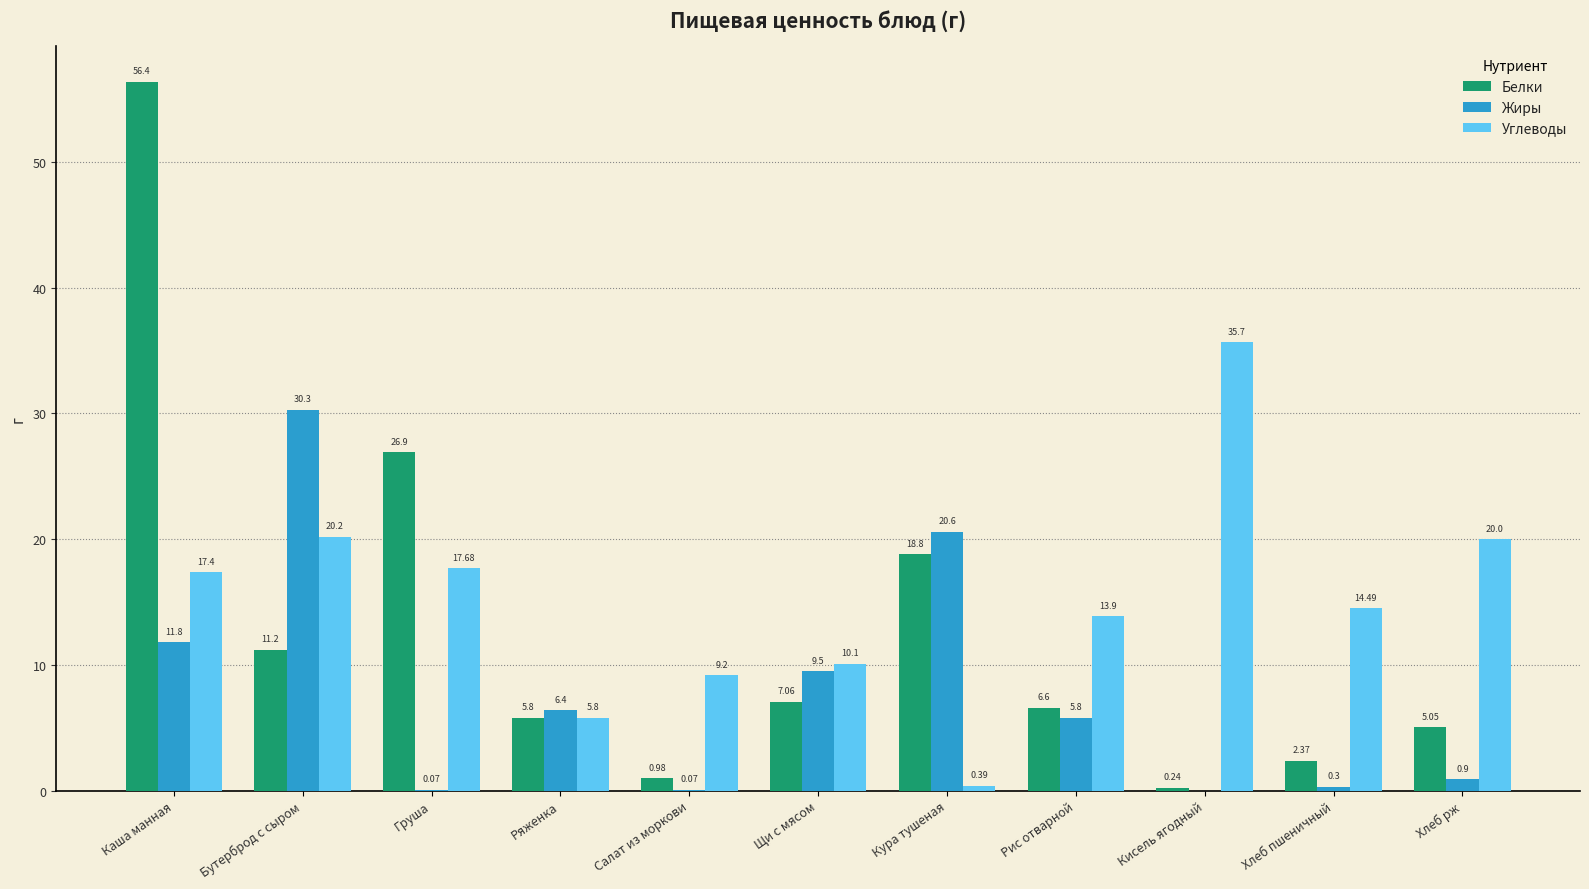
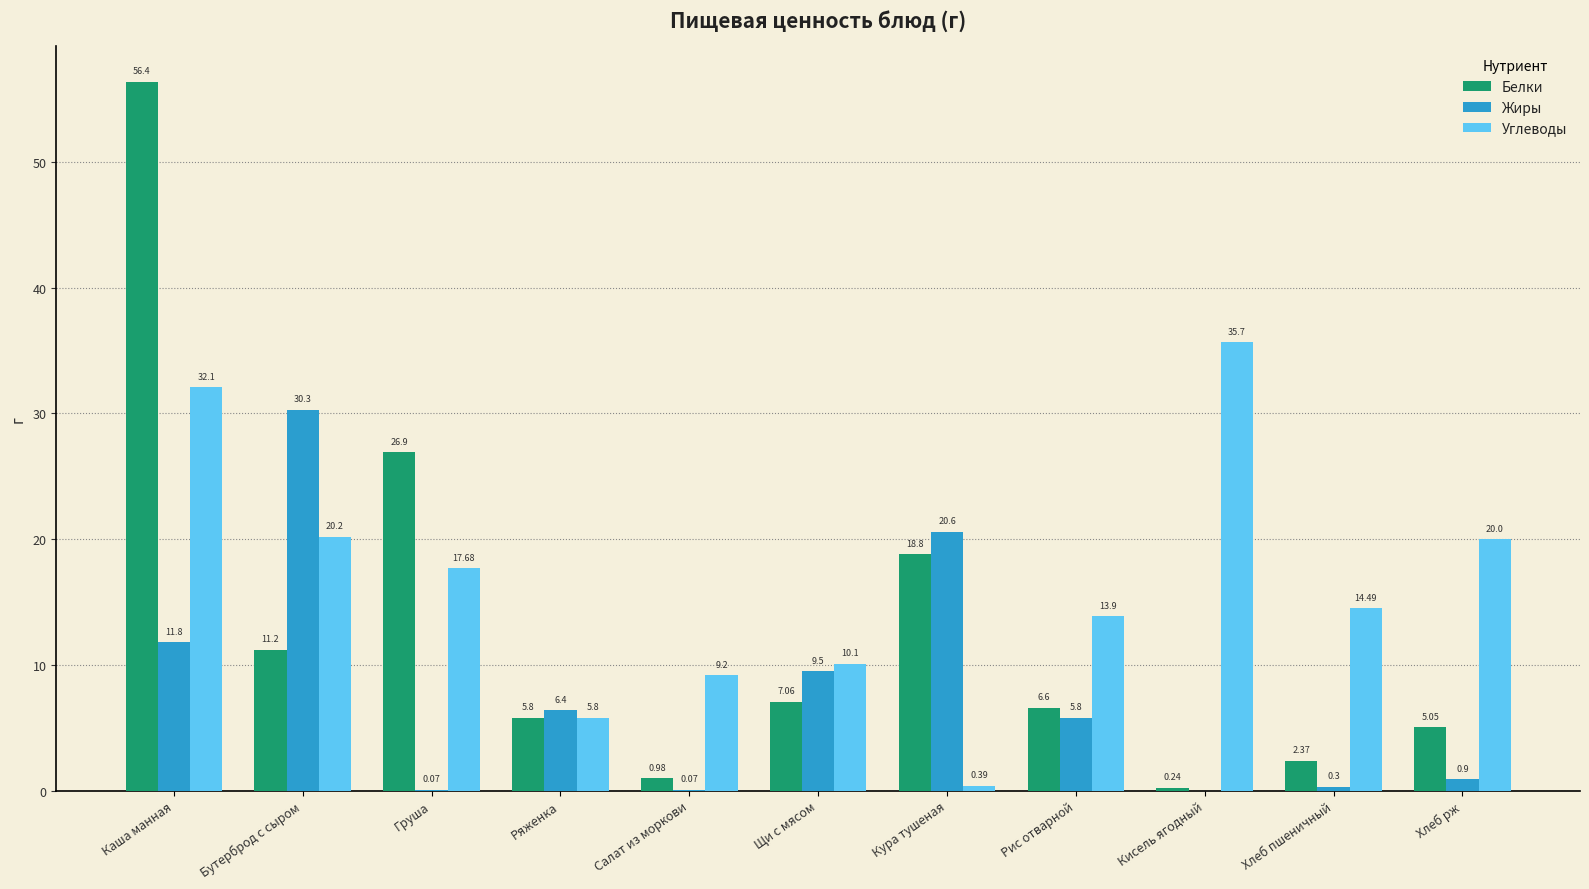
Углеводы, Каша манная: 17.4 -> 32.1
